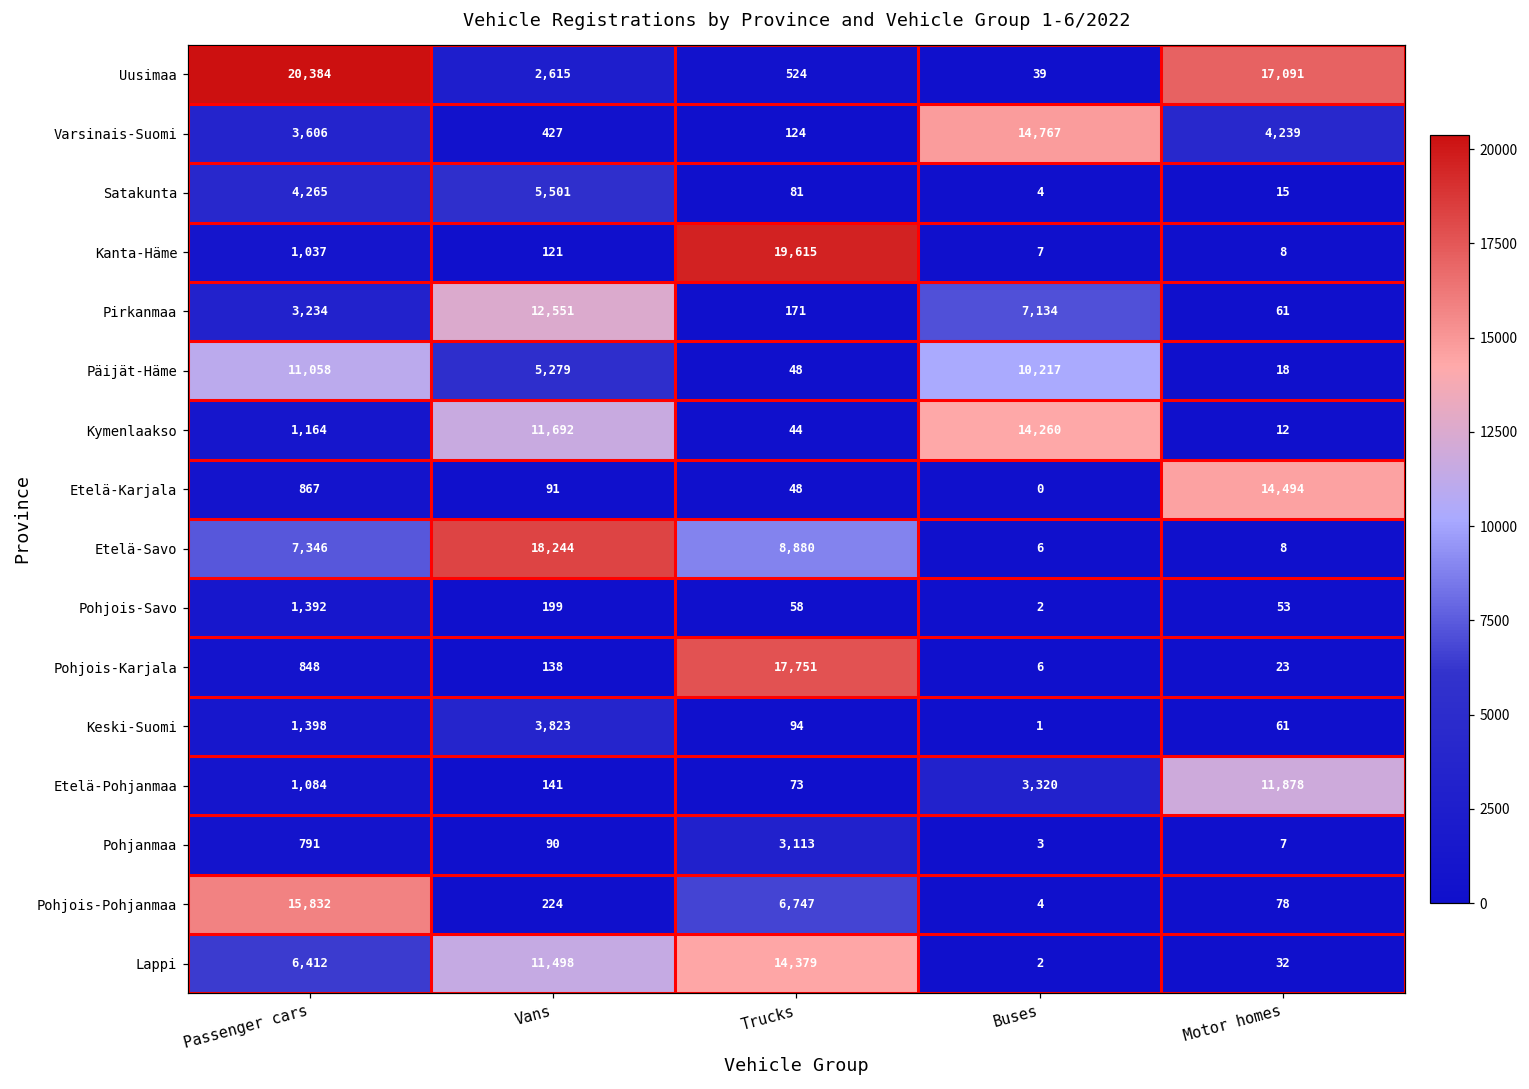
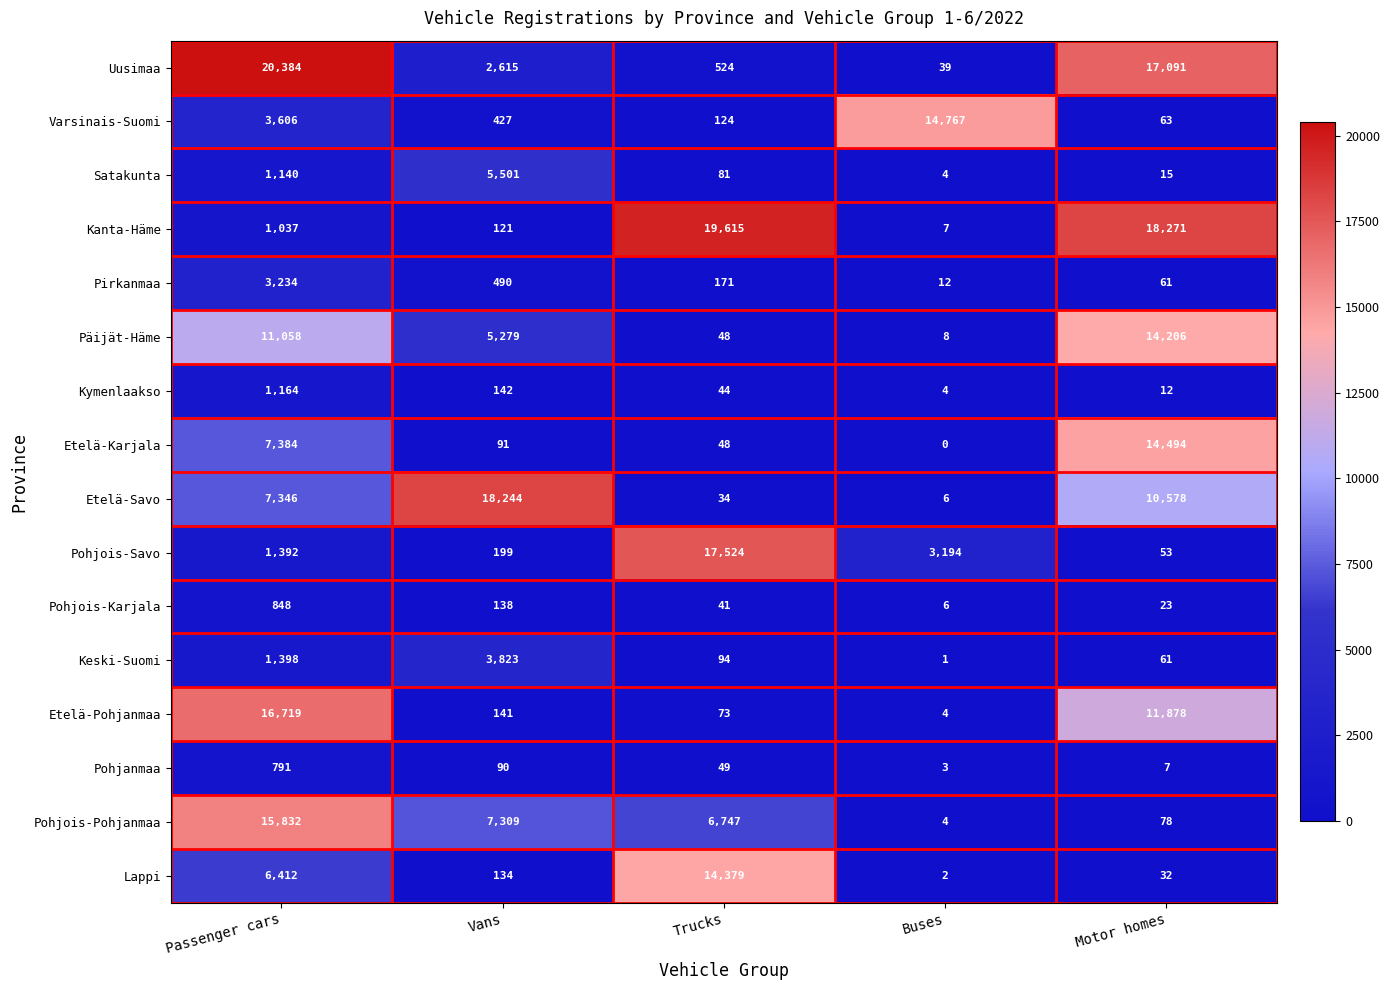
Varsinais-Suomi, Motor homes: 4,239 -> 63
Satakunta, Passenger cars: 4,265 -> 1,140
Kanta-Häme, Motor homes: 8 -> 18,271
Pirkanmaa, Vans: 12,551 -> 490
Pirkanmaa, Buses: 7,134 -> 12
Päijät-Häme, Buses: 10,217 -> 8
Päijät-Häme, Motor homes: 18 -> 14,206
Kymenlaakso, Vans: 11,692 -> 142
Kymenlaakso, Buses: 14,260 -> 4
Etelä-Karjala, Passenger cars: 867 -> 7,384
Etelä-Savo, Trucks: 8,880 -> 34
Etelä-Savo, Motor homes: 8 -> 10,578
Pohjois-Savo, Trucks: 58 -> 17,524
Pohjois-Savo, Buses: 2 -> 3,194
Pohjois-Karjala, Trucks: 17,751 -> 41
Etelä-Pohjanmaa, Passenger cars: 1,084 -> 16,719
Etelä-Pohjanmaa, Buses: 3,320 -> 4
Pohjanmaa, Trucks: 3,113 -> 49
Pohjois-Pohjanmaa, Vans: 224 -> 7,309
Lappi, Vans: 11,498 -> 134
